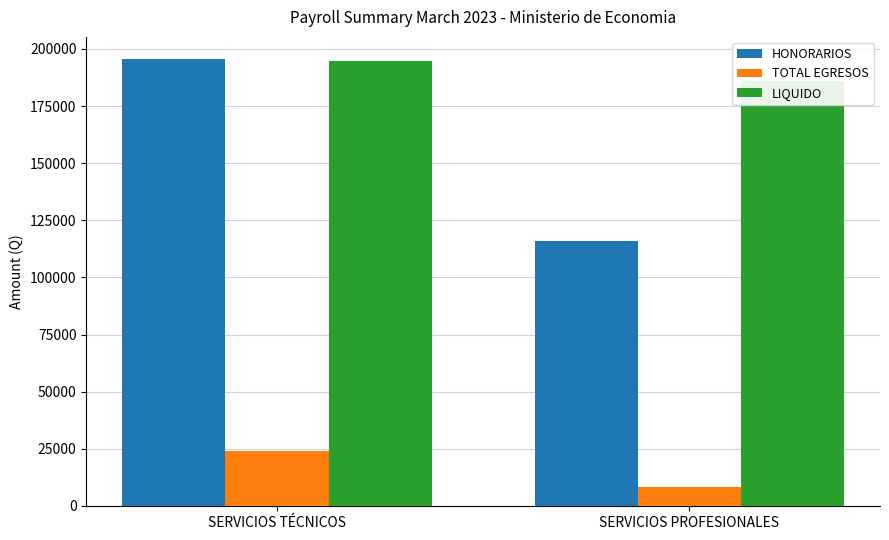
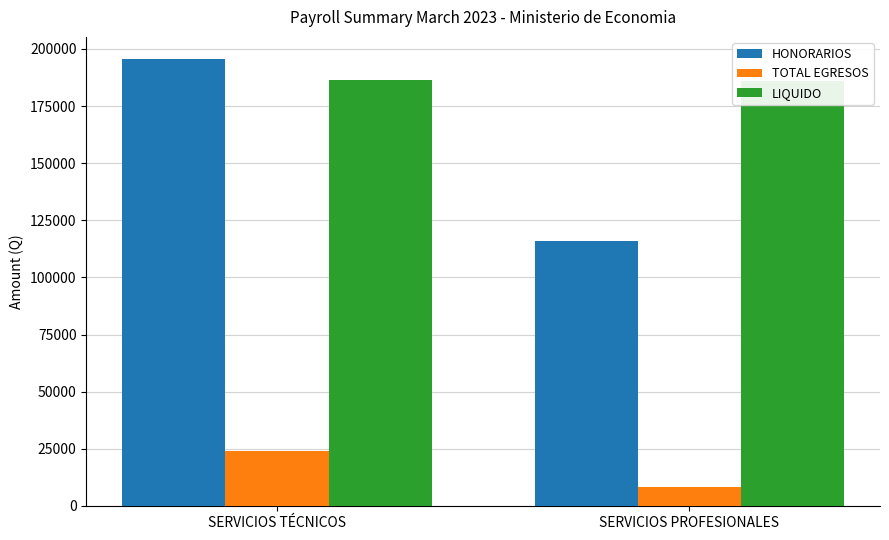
LIQUIDO, SERVICIOS TÉCNICOS: 195000 -> 186000
